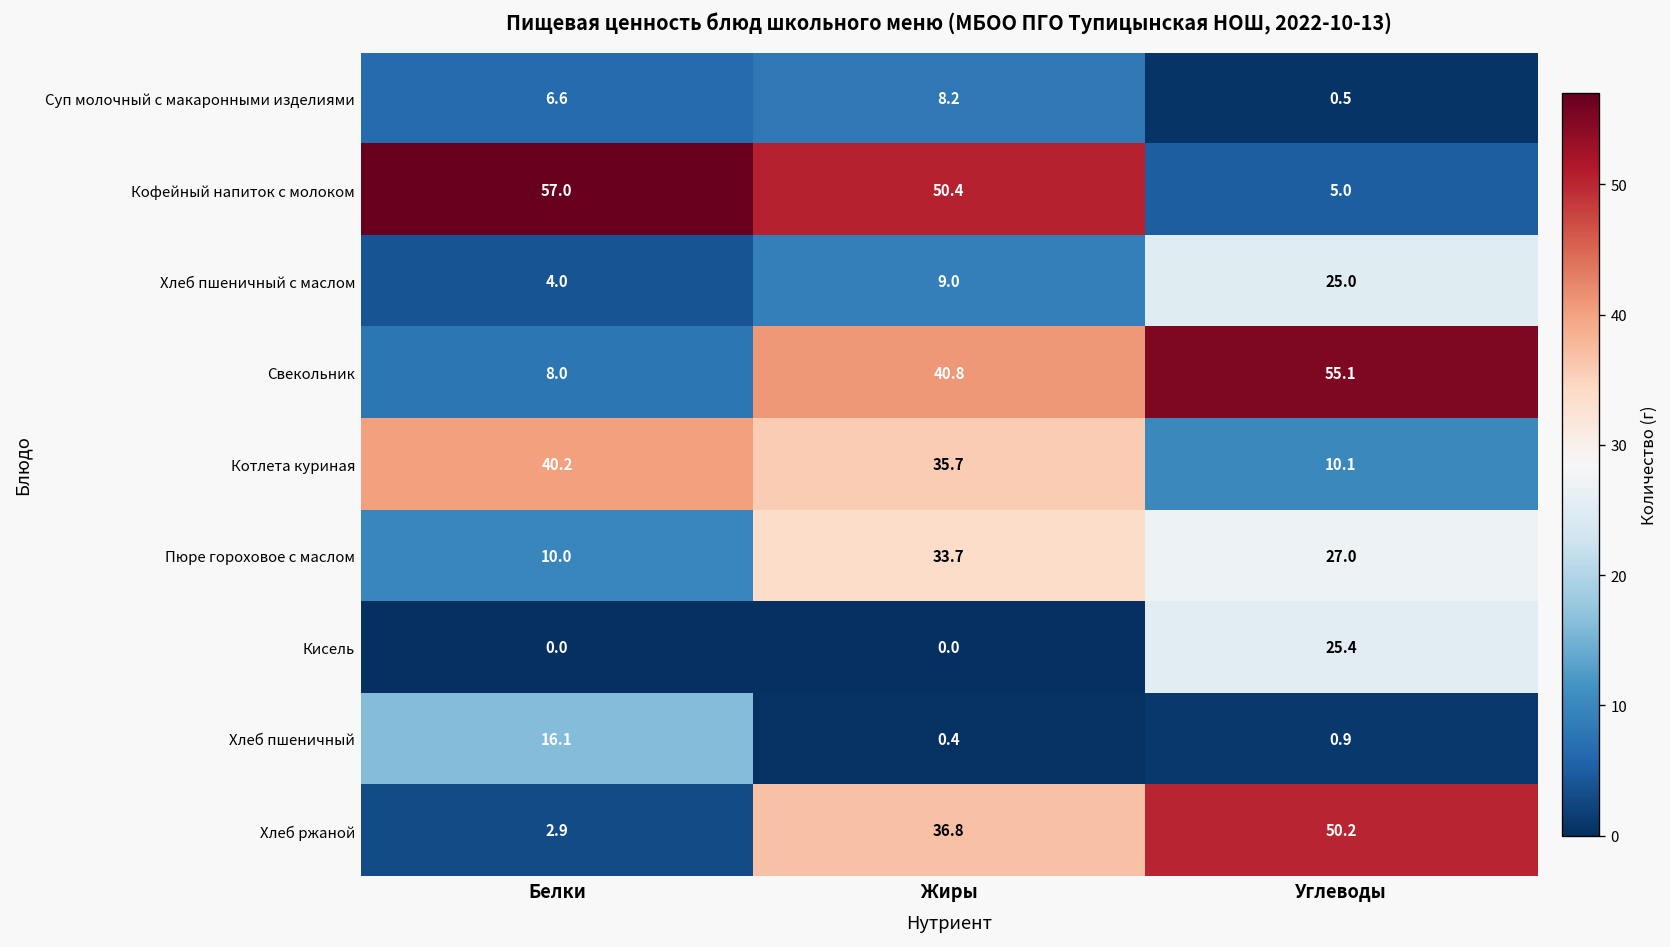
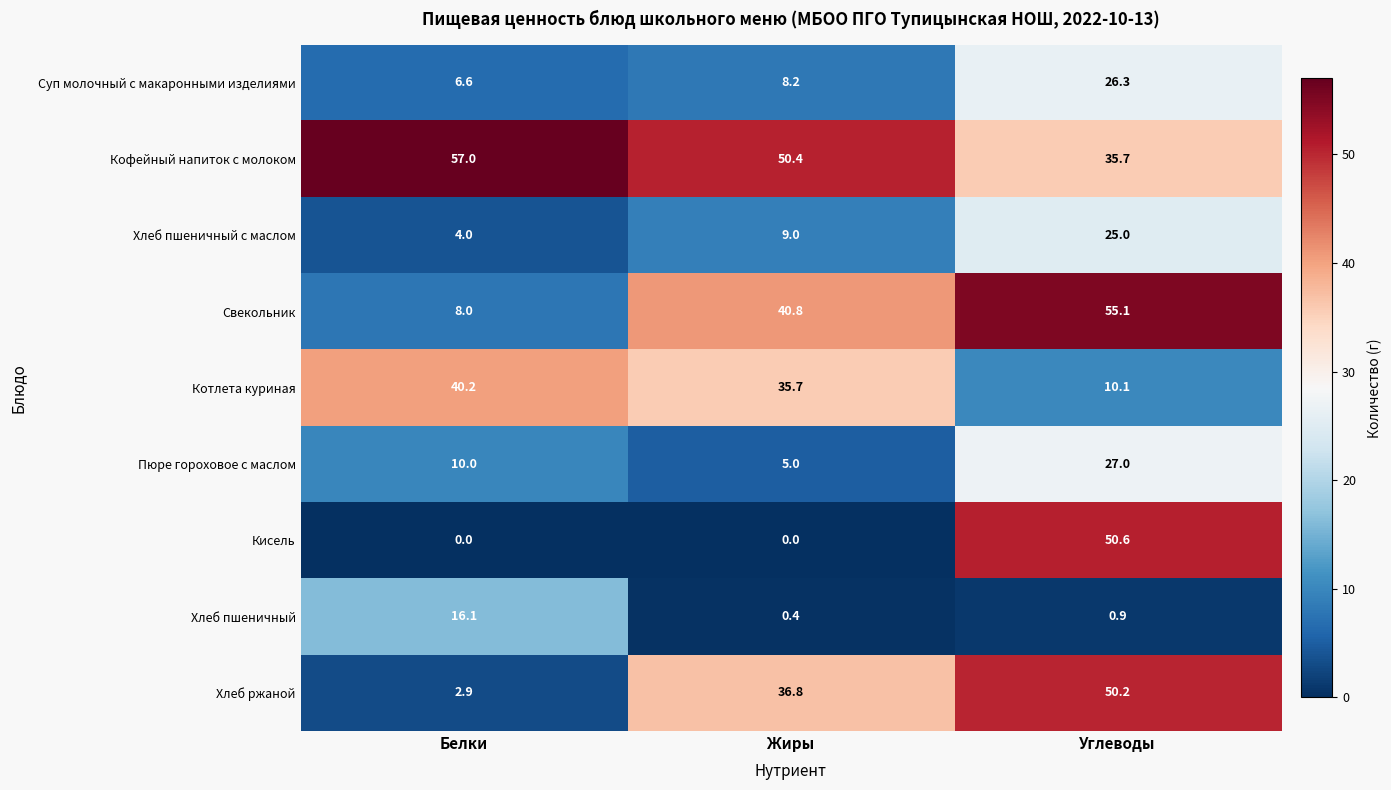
Суп молочный с макаронными изделиями, Углеводы: 0.5 -> 26.3
Кофейный напиток с молоком, Углеводы: 5.0 -> 35.7
Пюре гороховое с маслом, Жиры: 33.7 -> 5.0
Кисель, Углеводы: 25.4 -> 50.6
